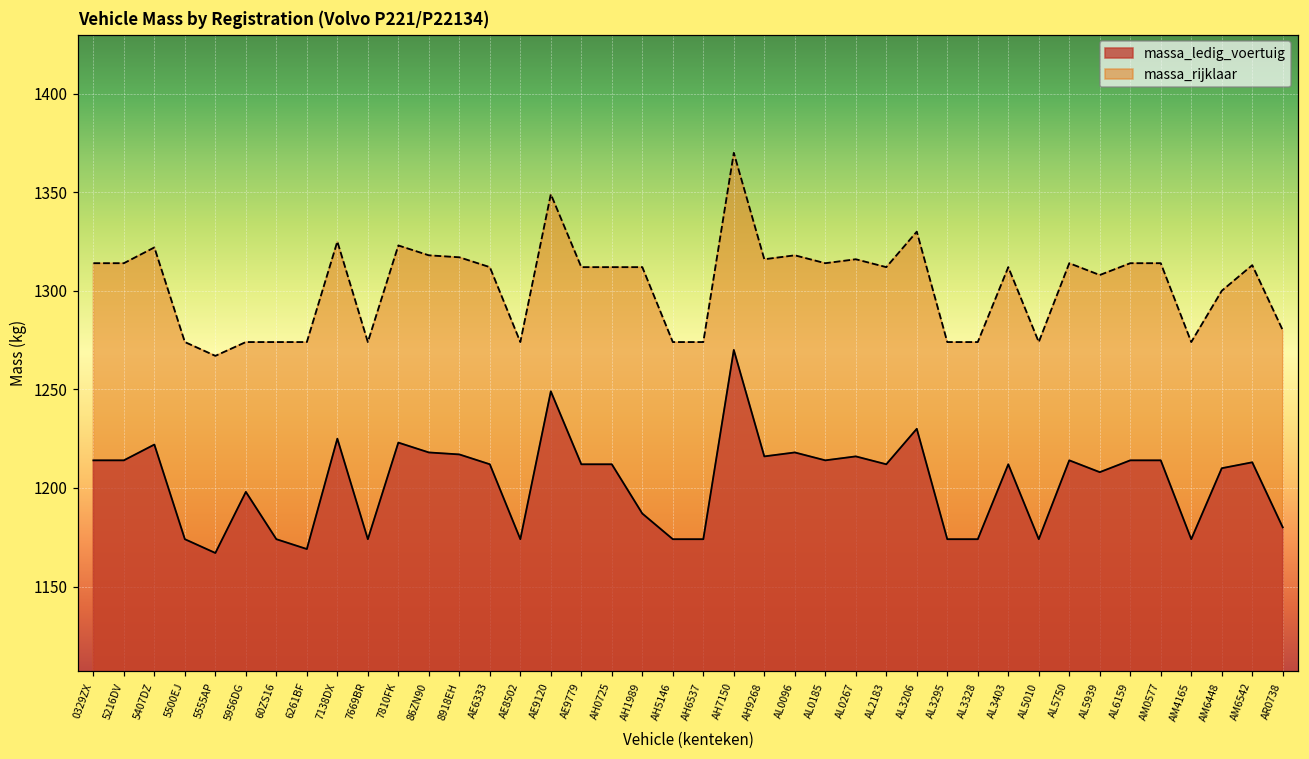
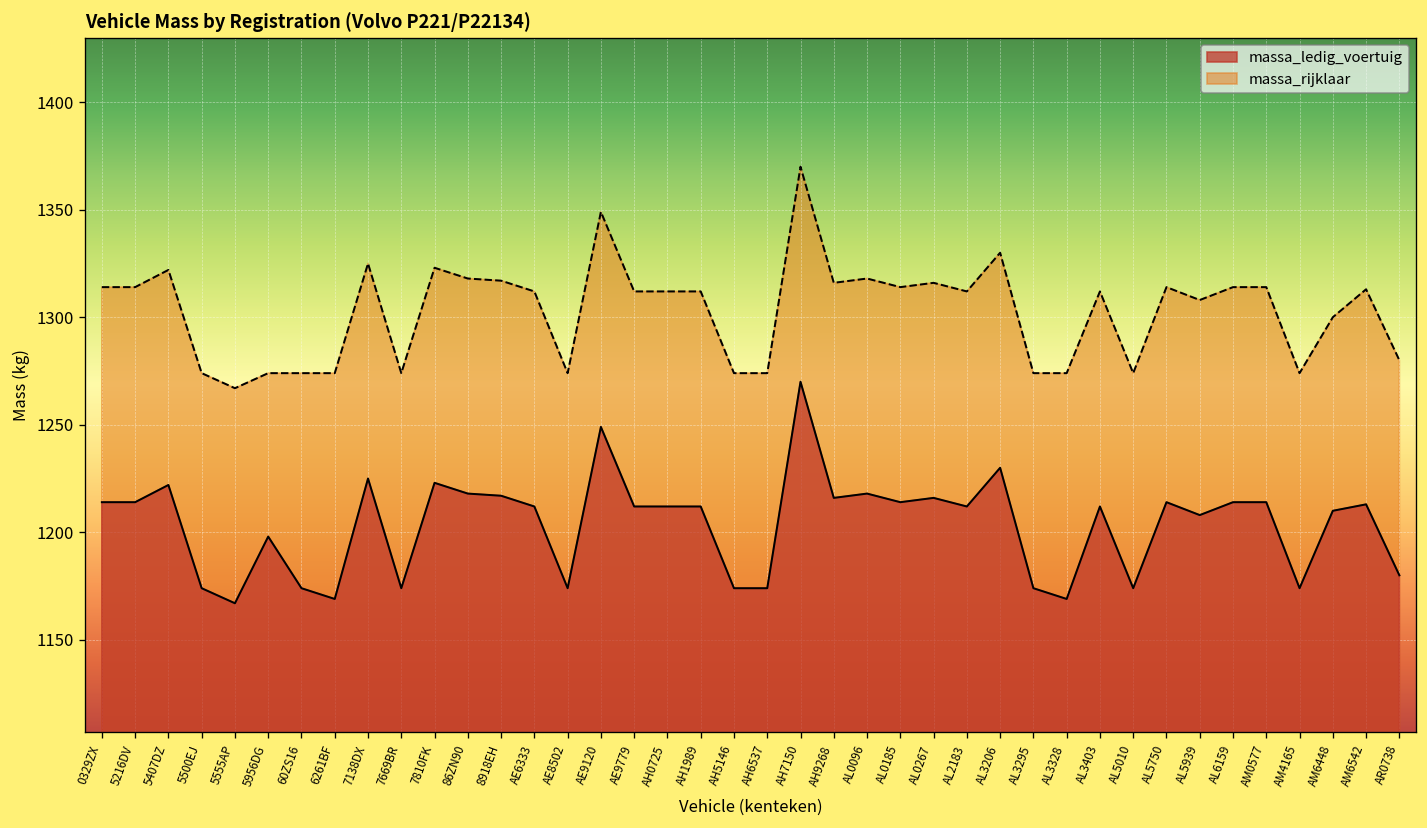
massa_ledig_voertuig, AH1989: 1187 -> 1212
massa_ledig_voertuig, AL3328: 1174 -> 1169
